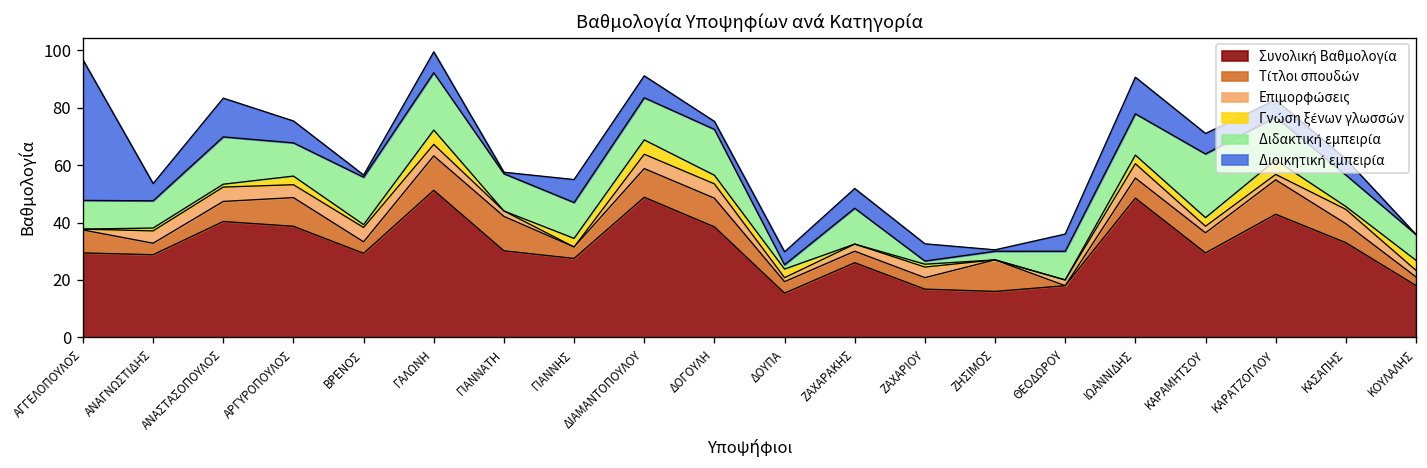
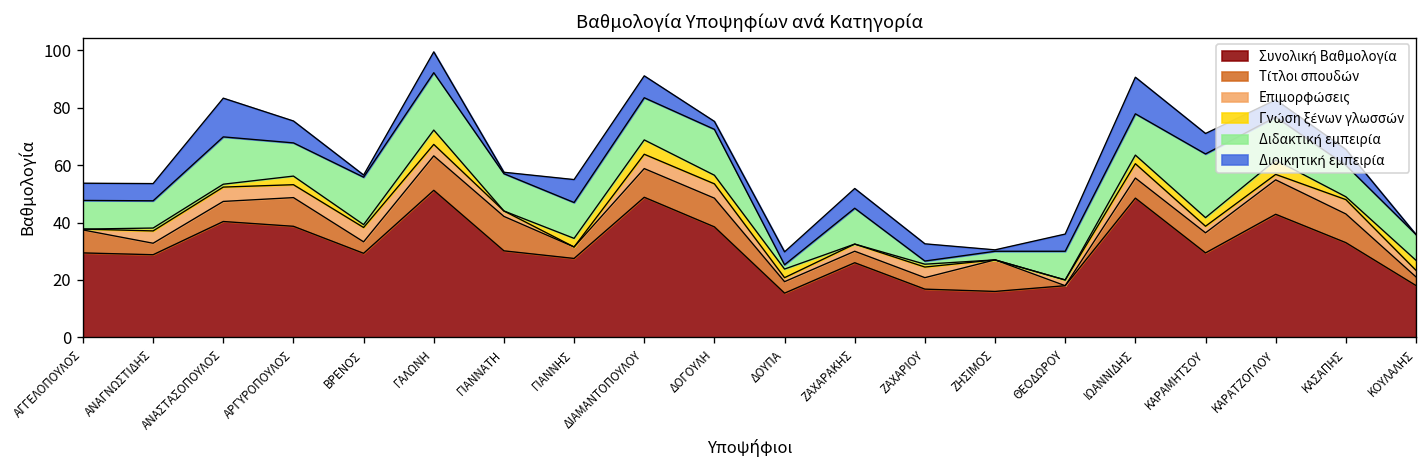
Διοικητική εμπειρία, ΑΓΓΕΛΟΠΟΥΛΟΣ: 49 -> 6
Τίτλοι σπουδών, ΚΑΣΑΠΗΣ: 7 -> 10
